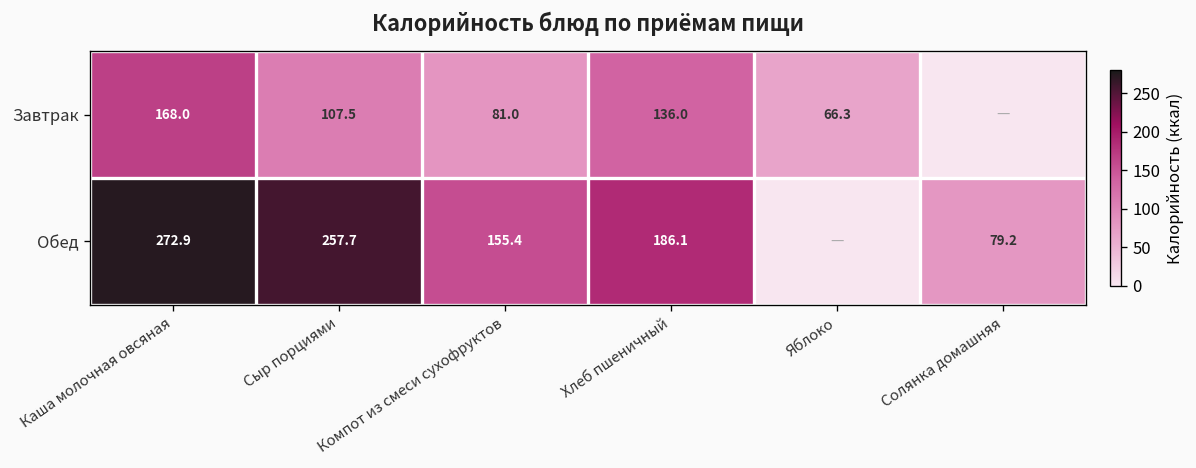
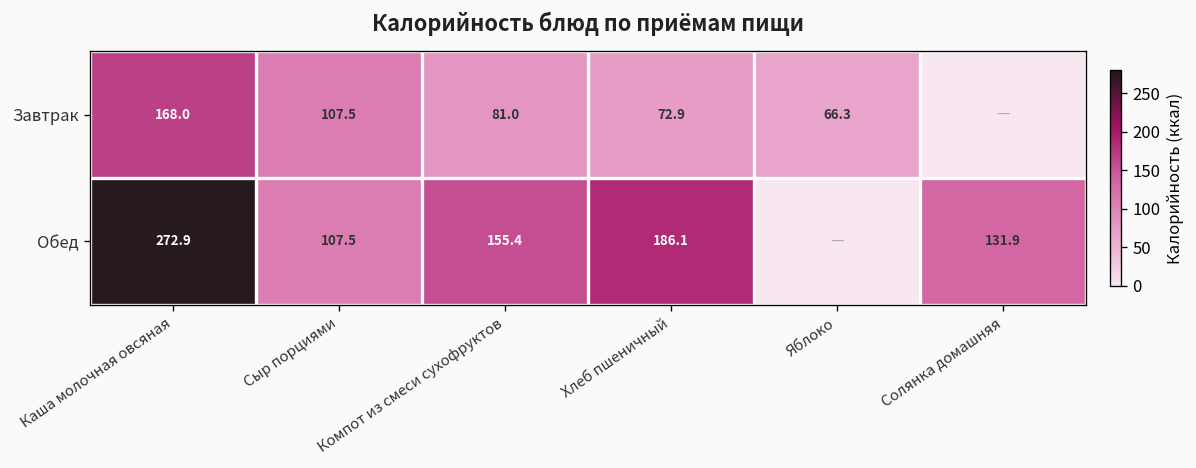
Завтрак, Хлеб пшеничный: 136.0 -> 72.9
Обед, Сыр порциями: 257.7 -> 107.5
Обед, Солянка домашняя: 79.2 -> 131.9
